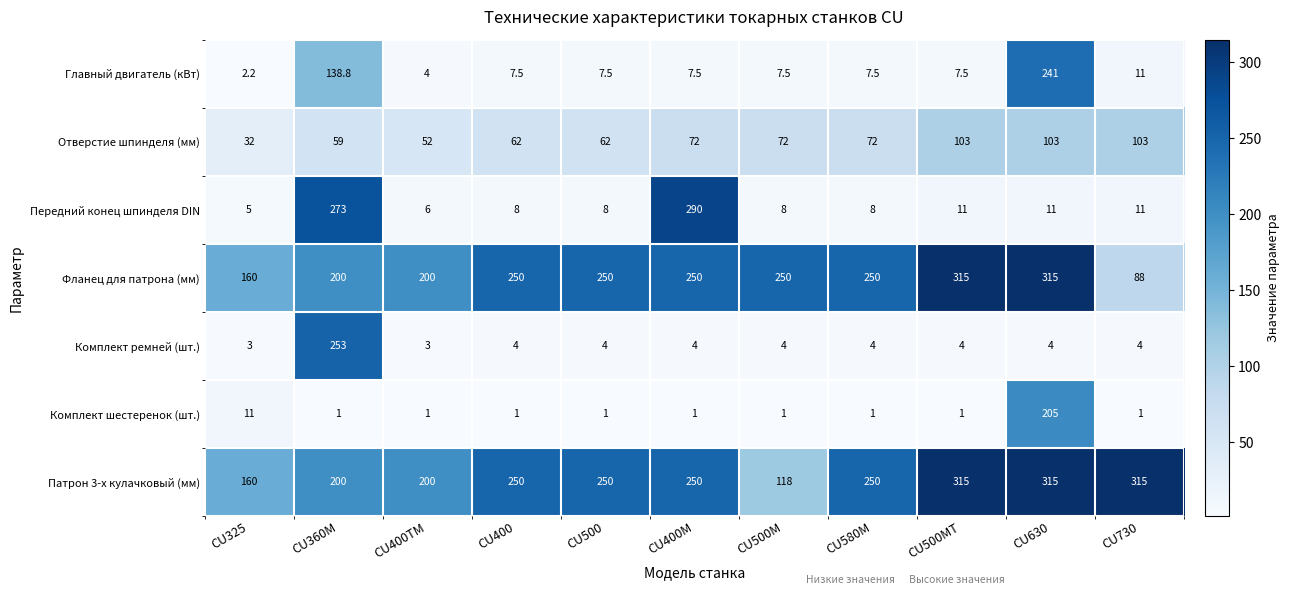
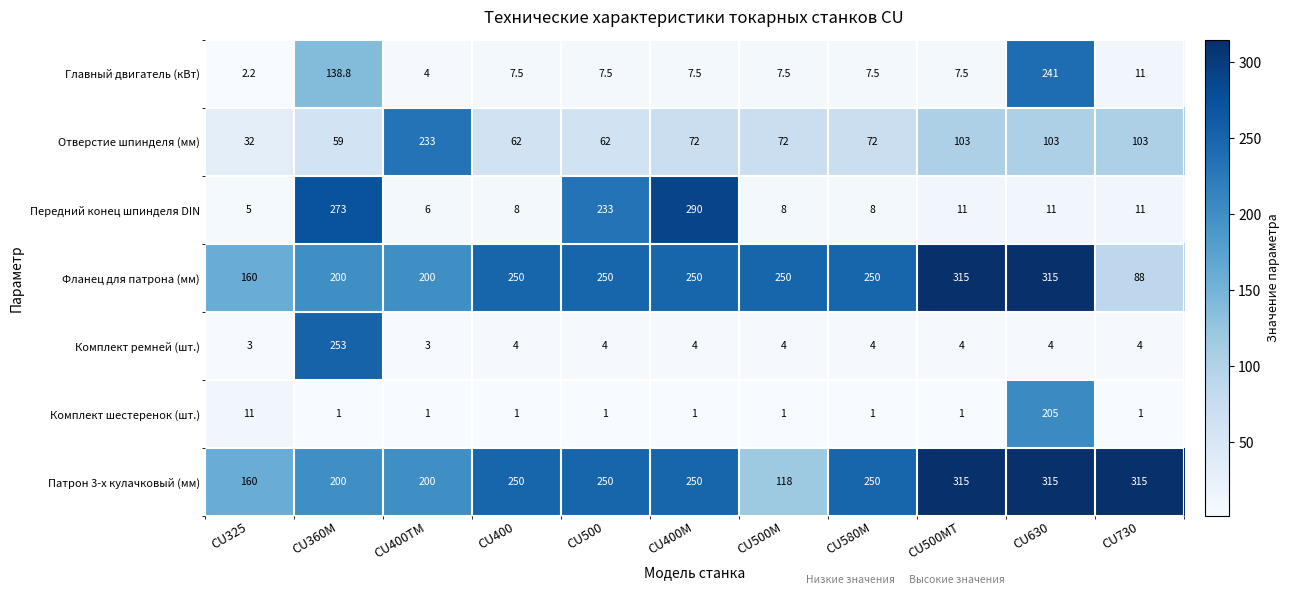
Отверстие шпинделя (мм), CU400TM: 52 -> 233
Передний конец шпинделя DIN, CU500: 8 -> 233
